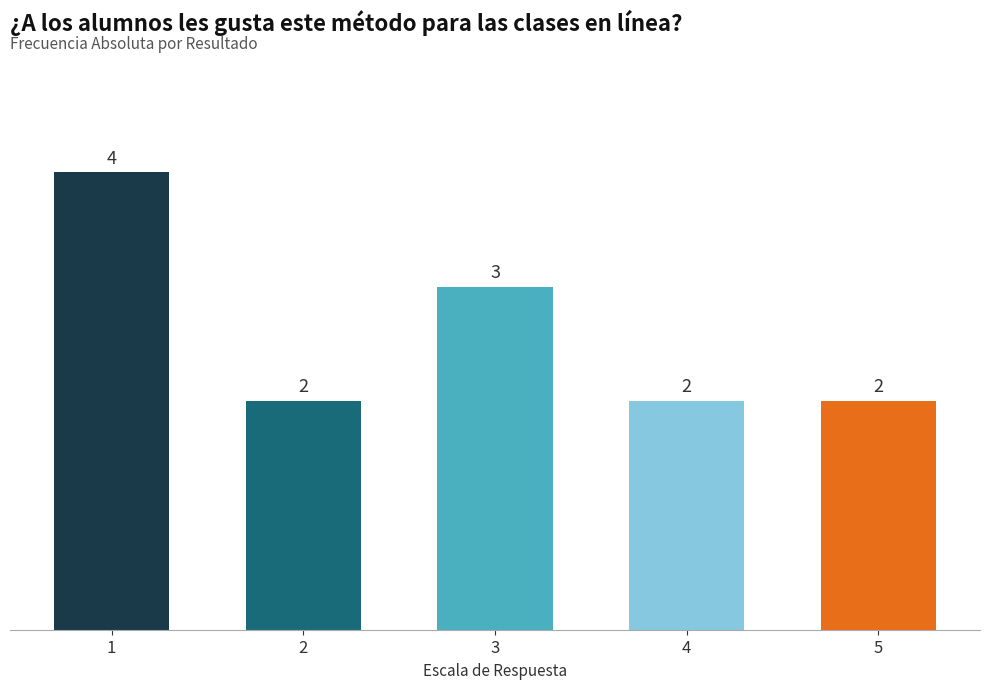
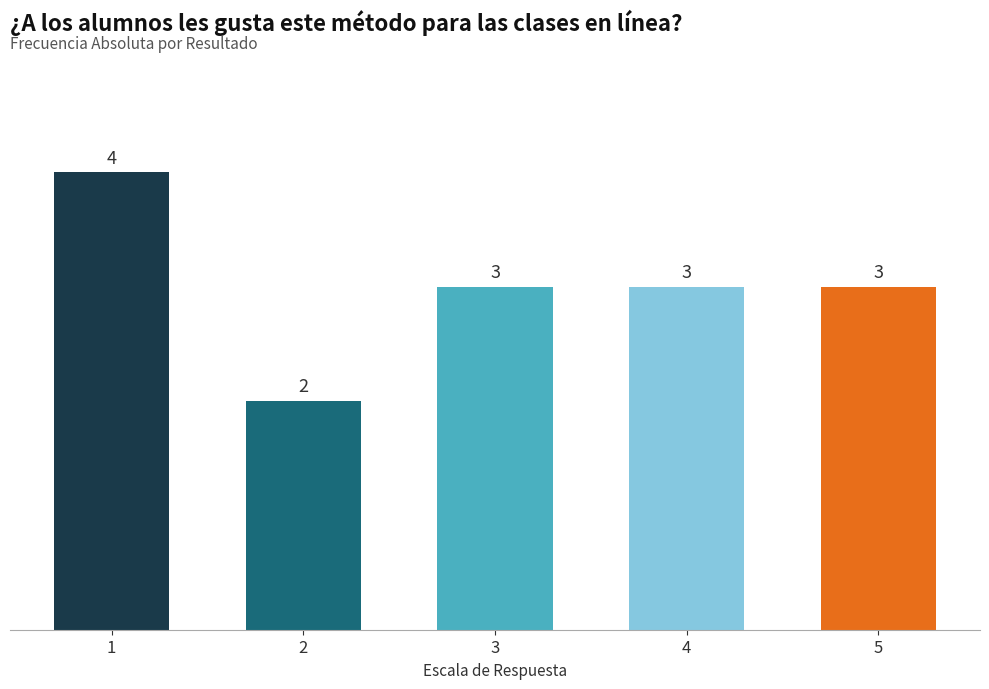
4: 2 -> 3
5: 2 -> 3
